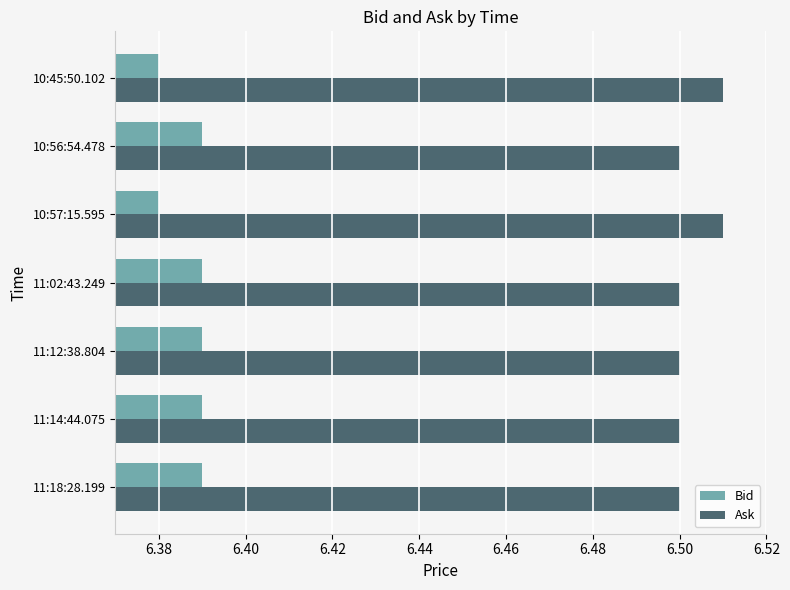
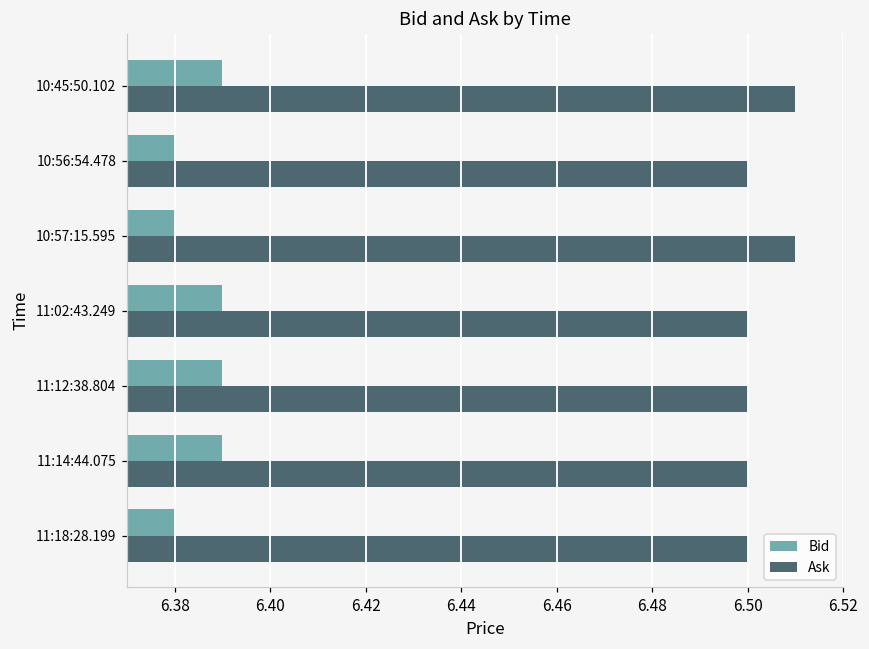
Bid, 10:45:50.102: 6.38 -> 6.39
Bid, 10:56:54.478: 6.39 -> 6.38
Bid, 11:18:28.199: 6.39 -> 6.38
